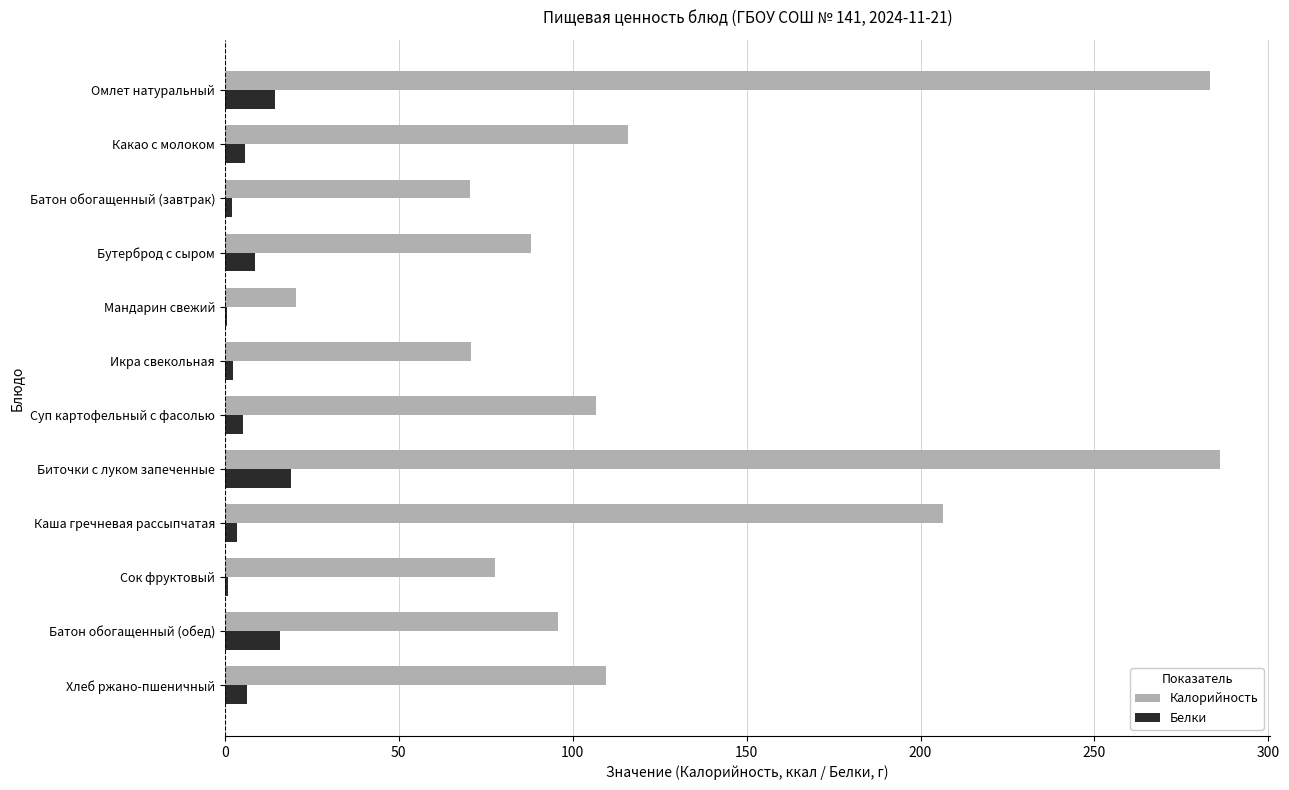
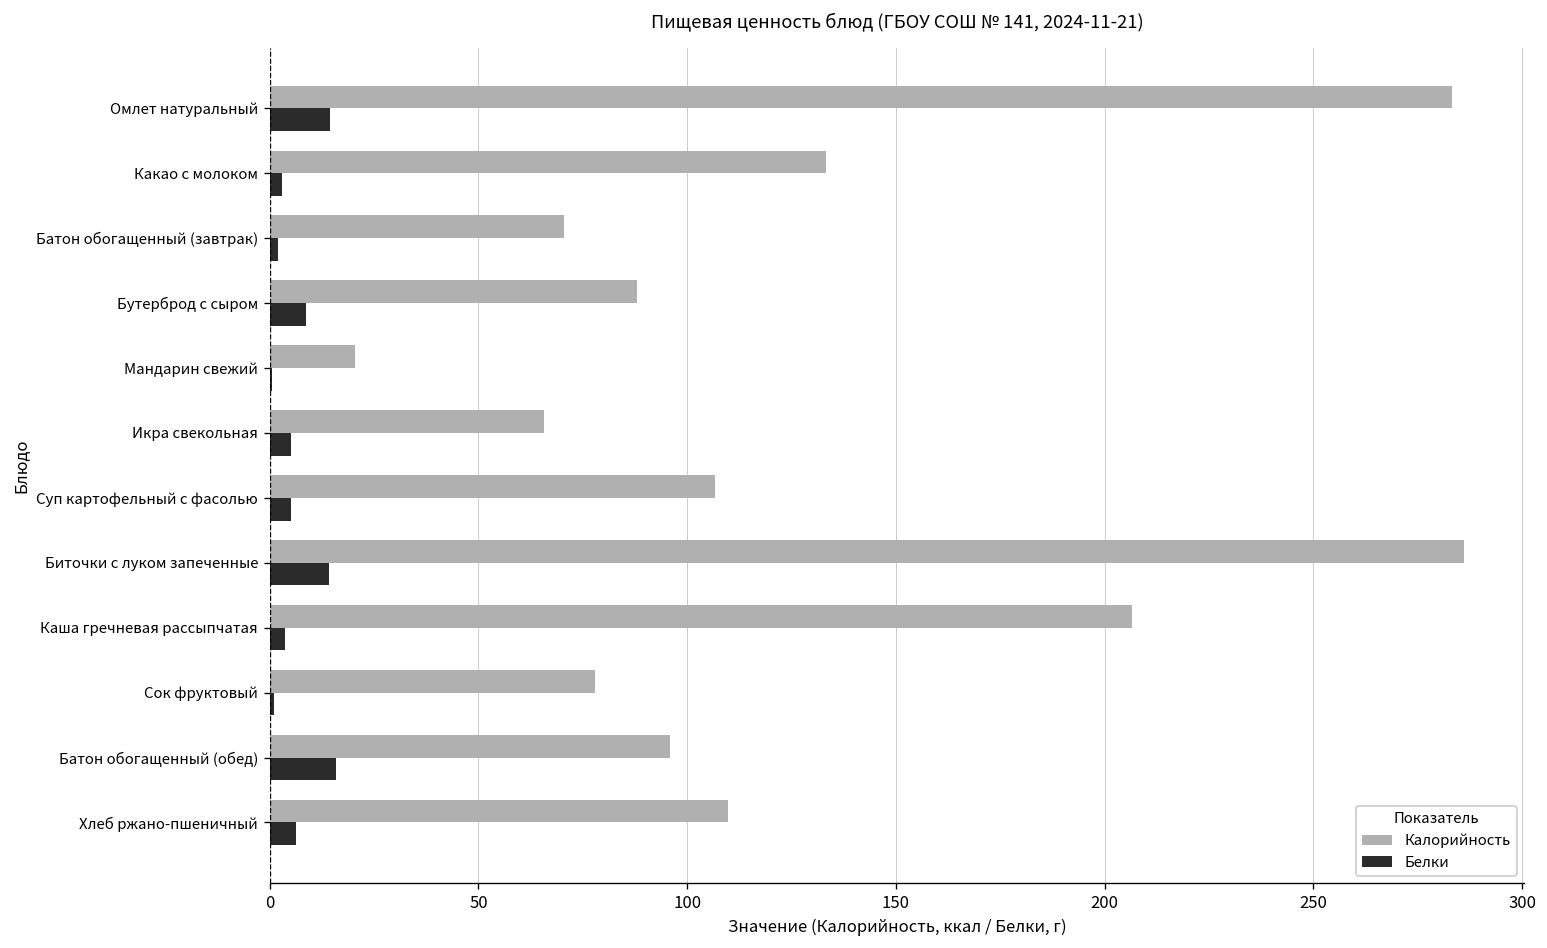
Калорийность, Какао с молоком: 116 -> 133
Белки, Какао с молоком: 6 -> 3
Калорийность, Икра свекольная: 71 -> 66
Белки, Икра свекольная: 2 -> 5
Белки, Биточки с луком запеченные: 19 -> 14
